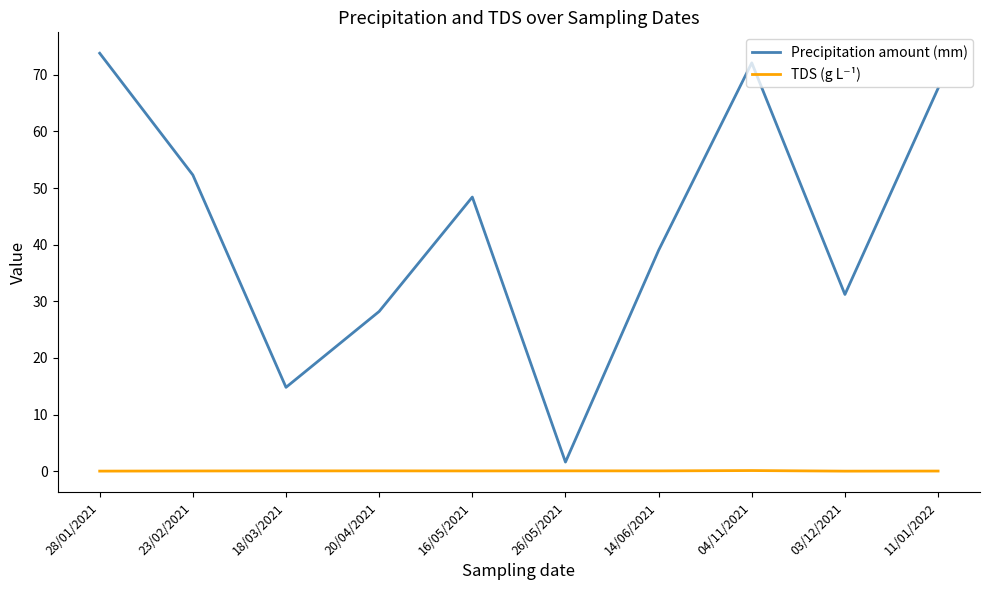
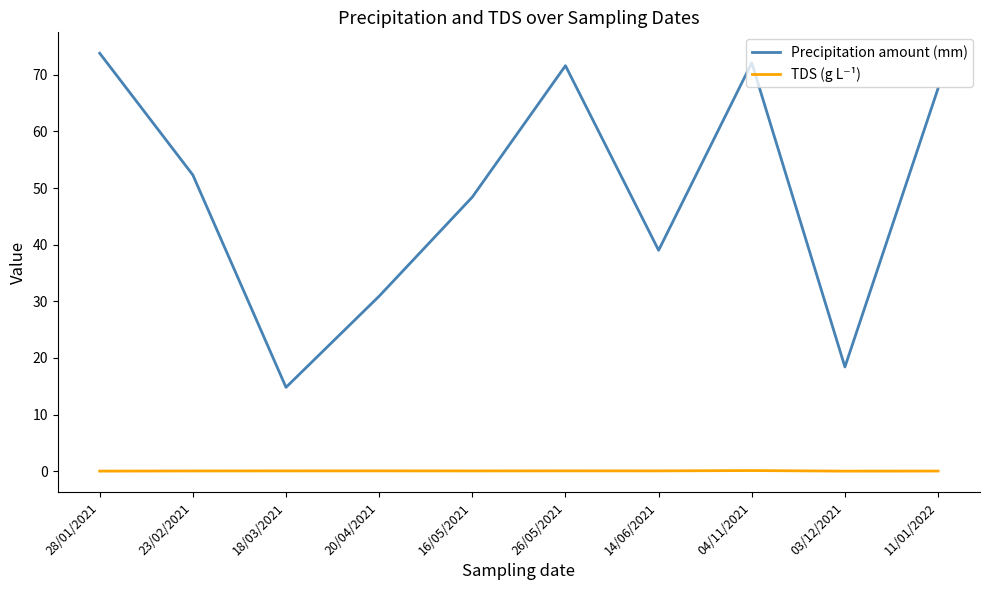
Precipitation amount (mm), 20/04/2021: 28 -> 31
Precipitation amount (mm), 26/05/2021: 2 -> 72
Precipitation amount (mm), 03/12/2021: 31 -> 18
